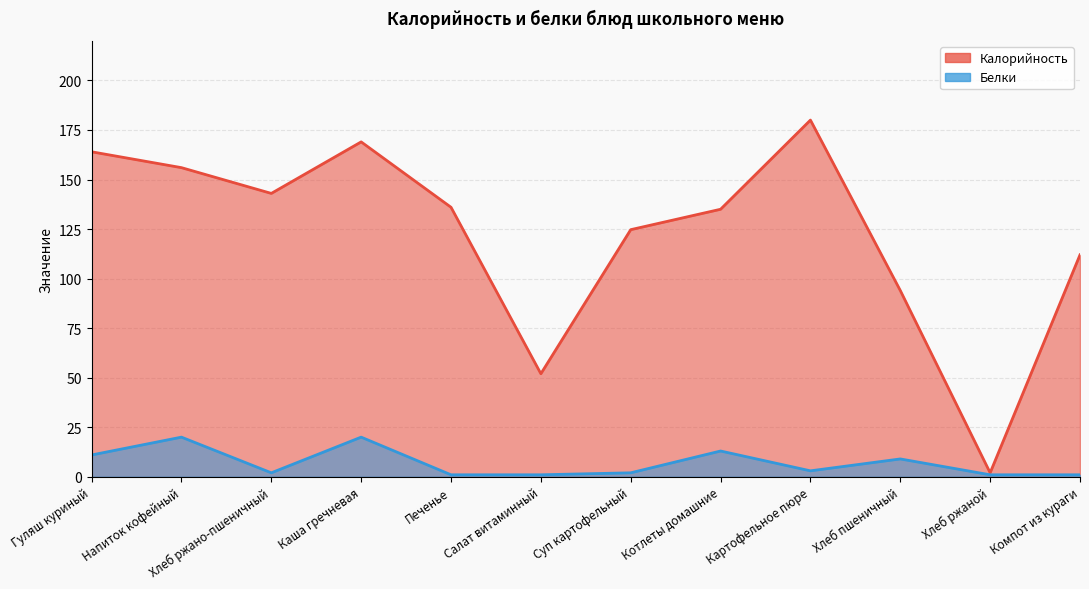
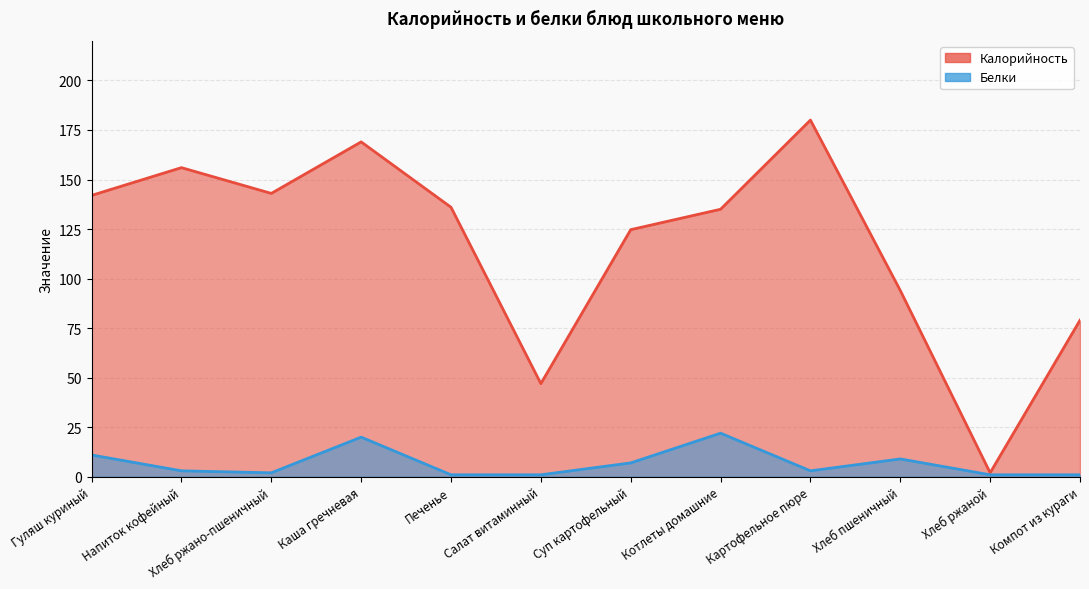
Калорийность, Гуляш куриный: 164 -> 142
Белки, Напиток кофейный: 20 -> 3
Калорийность, Салат витаминный: 52 -> 47
Белки, Суп картофельный: 2 -> 7
Белки, Котлеты домашние: 13 -> 22
Калорийность, Компот из кураги: 112 -> 79
